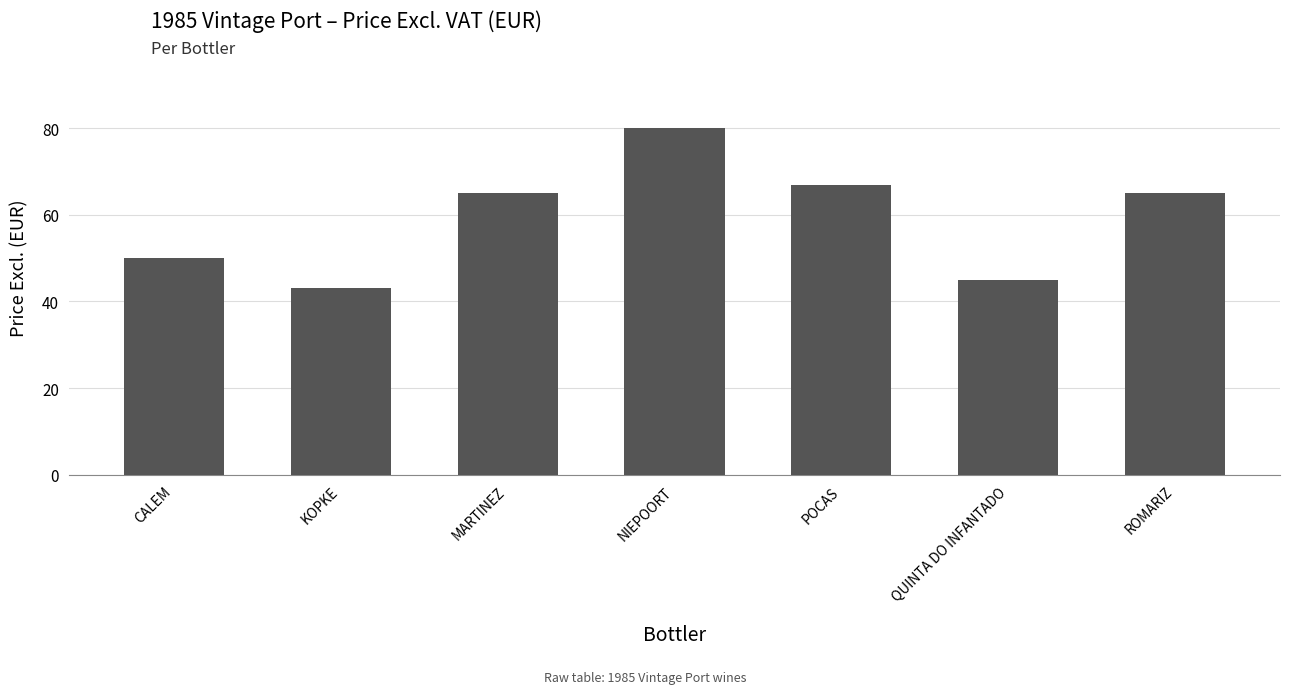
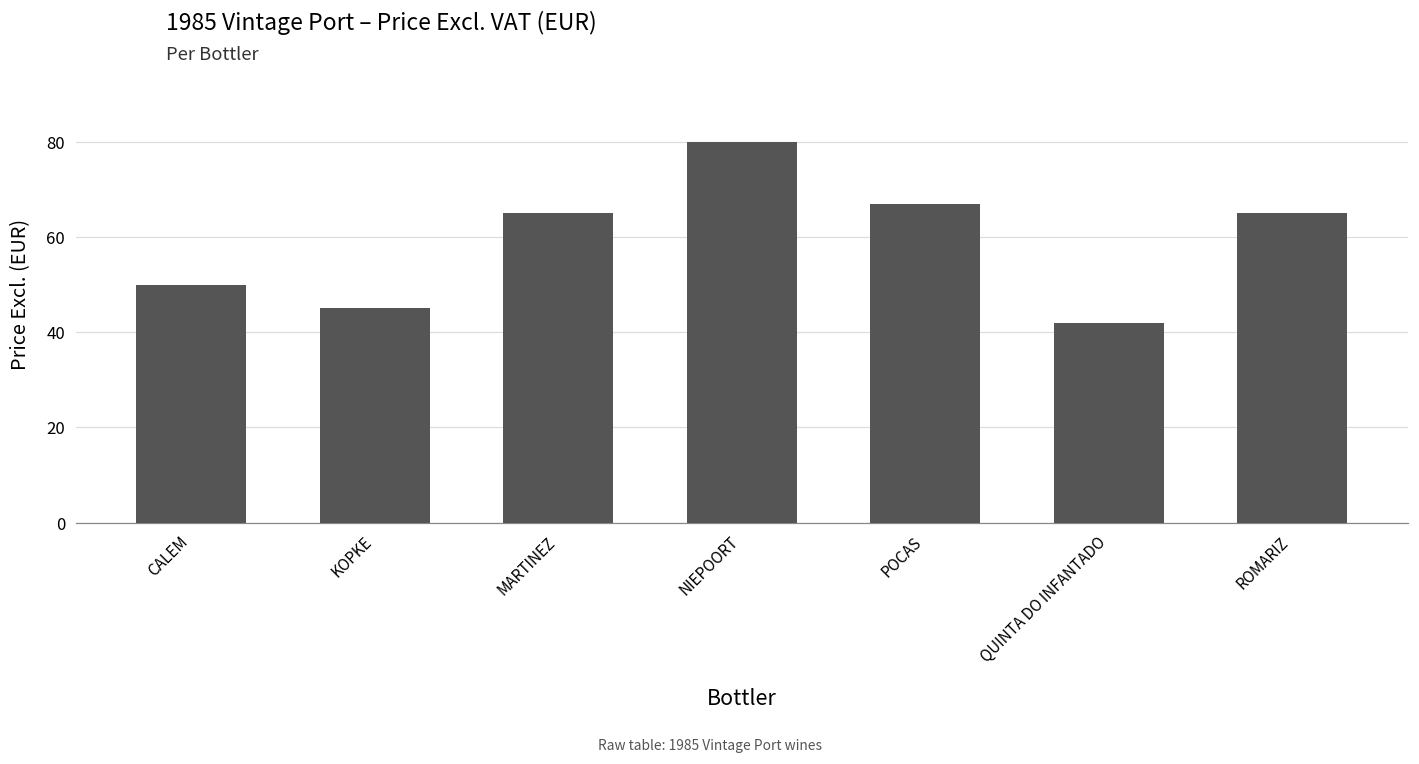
KOPKE: 43 -> 45
QUINTA DO INFANTADO: 45 -> 42
